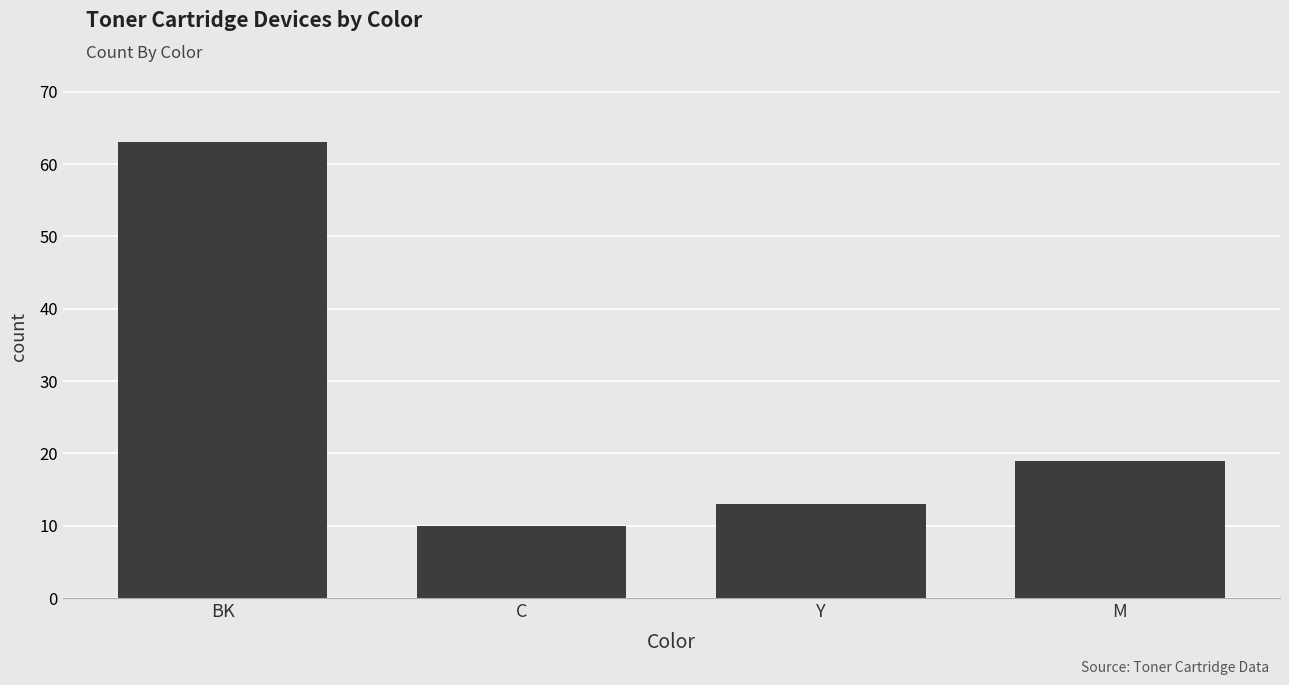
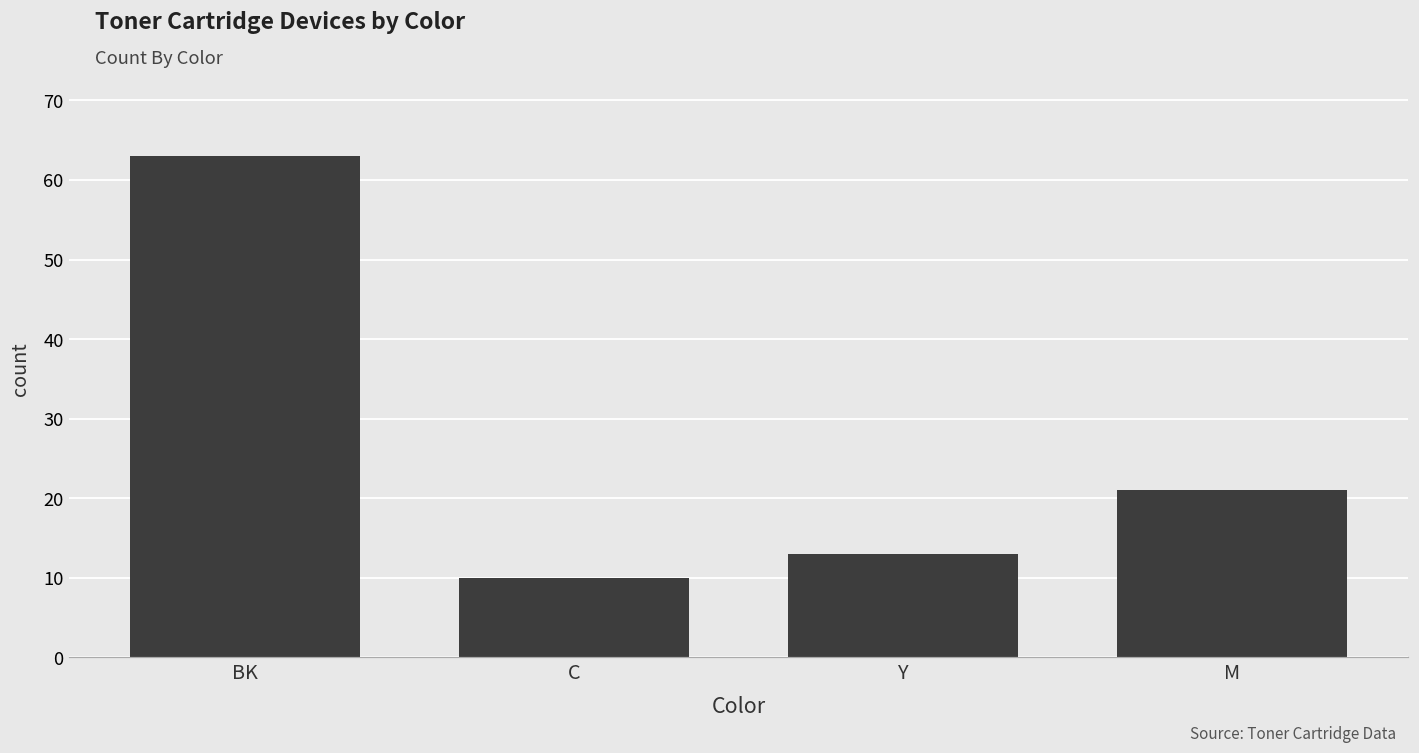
M: 19 -> 21
